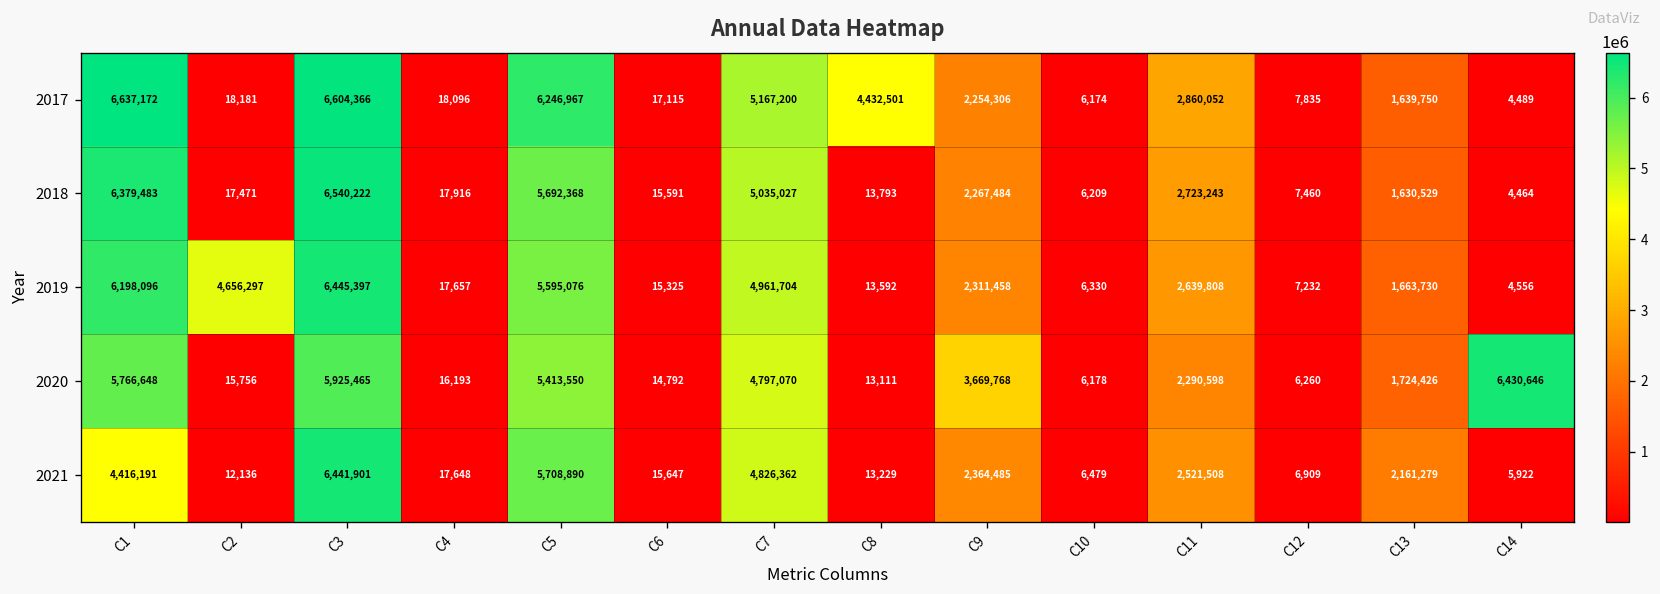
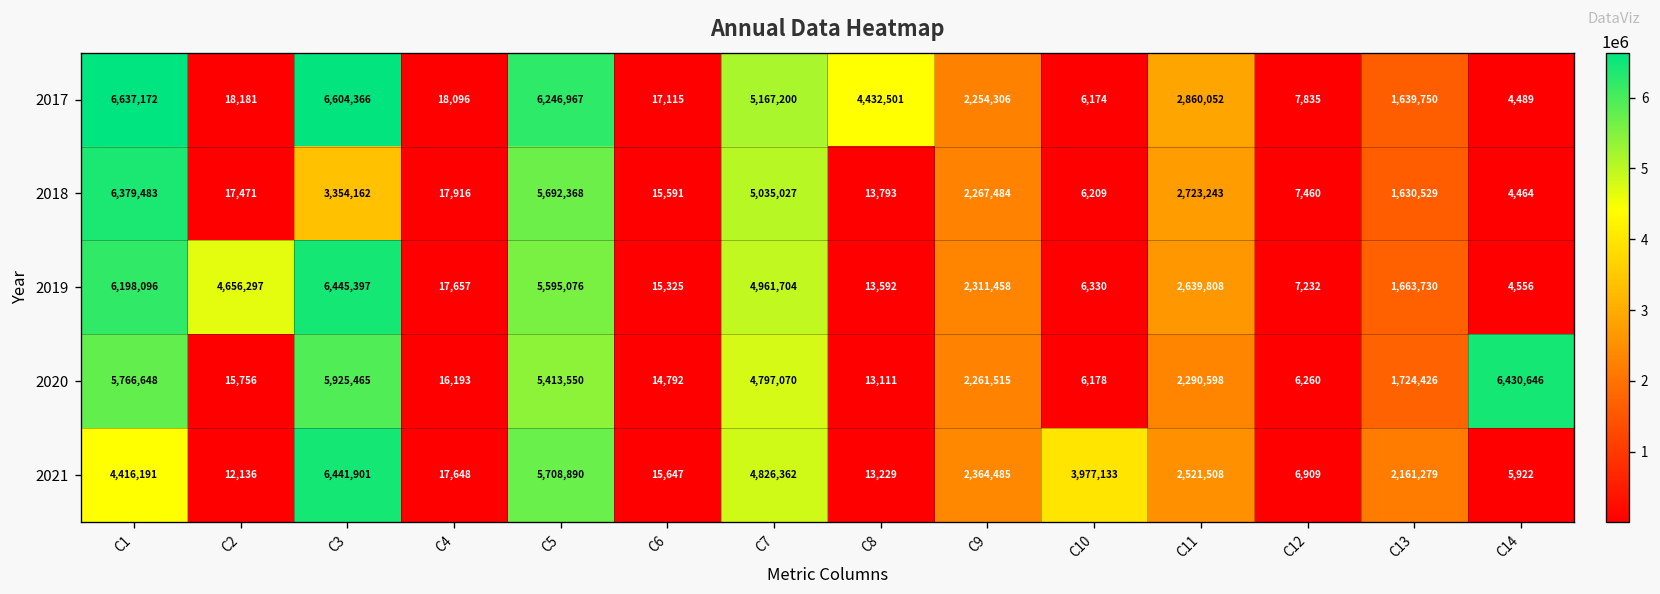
2018, C3: 6,540,222 -> 3,354,162
2020, C9: 3,669,768 -> 2,261,515
2021, C10: 6,479 -> 3,977,133
